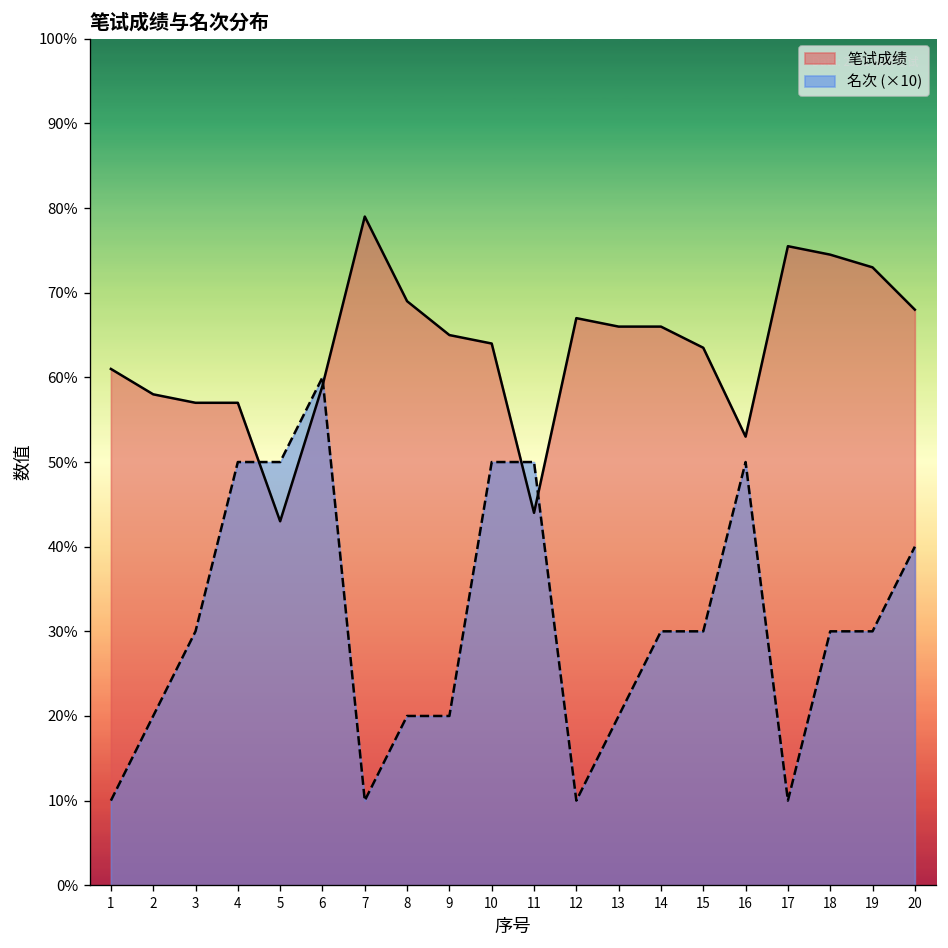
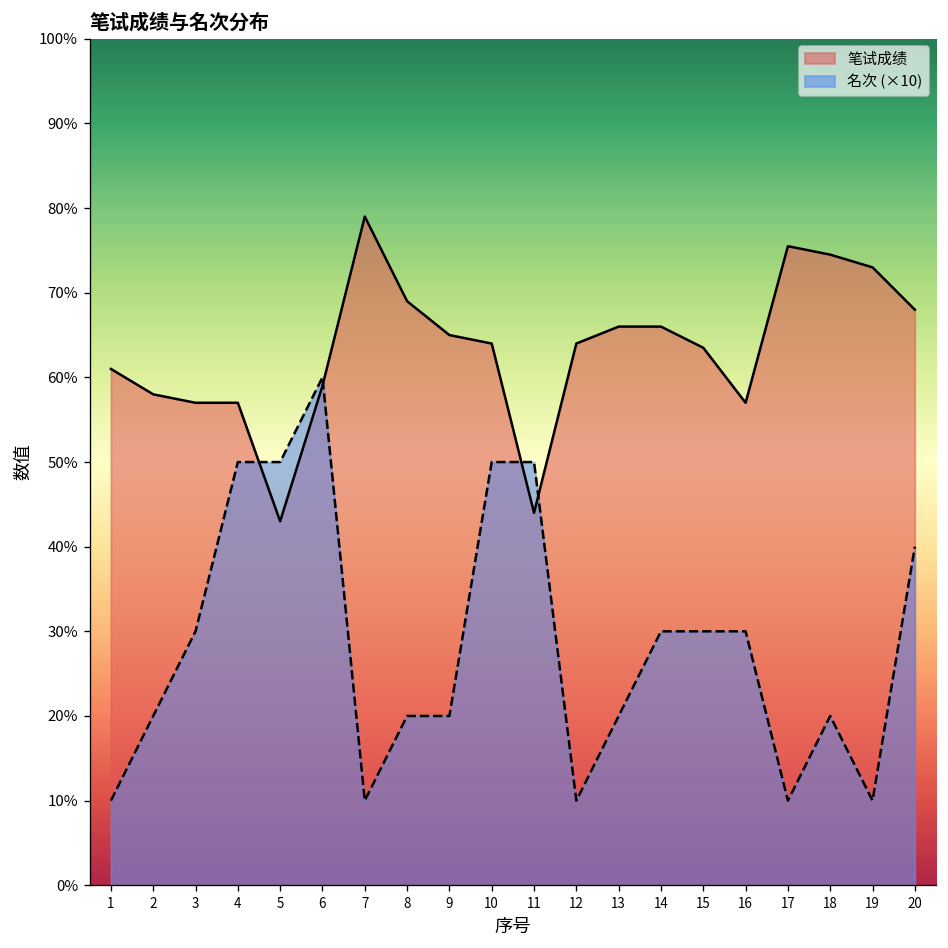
笔试成绩, 12: 67% -> 64%
笔试成绩, 16: 53% -> 57%
名次 (×10), 16: 50% -> 30%
名次 (×10), 18: 30% -> 20%
名次 (×10), 19: 30% -> 10%
